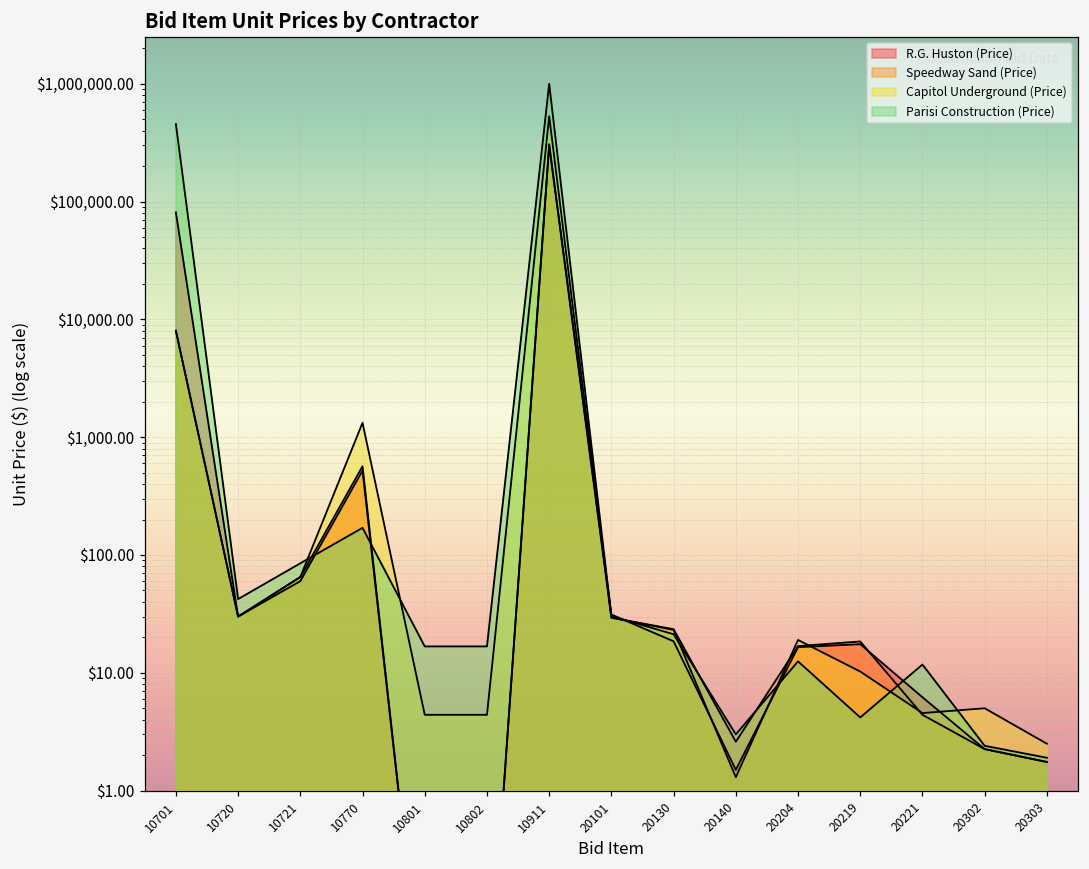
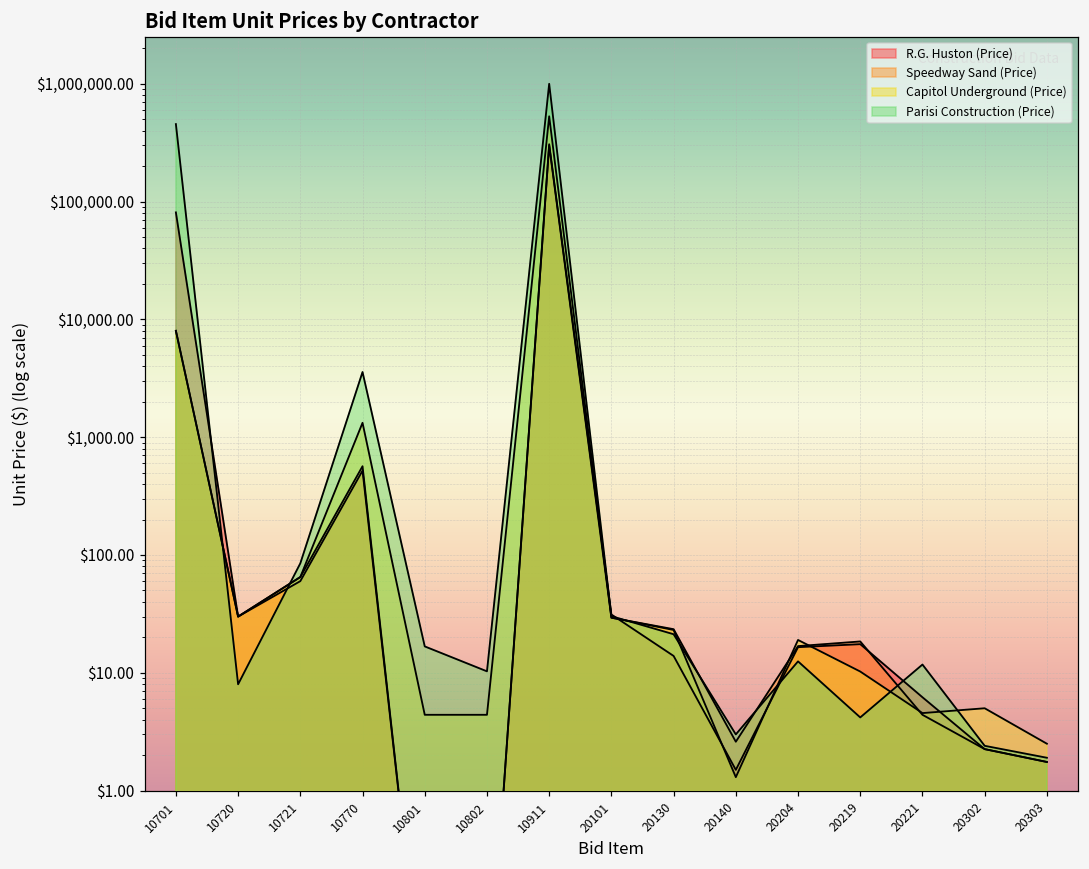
Parisi Construction (Price), 10720: $42 -> $8
Parisi Construction (Price), 10770: $170 -> $3,600
Parisi Construction (Price), 10802: $17 -> $10
R.G. Huston (Price), 20130: $19 -> $14
